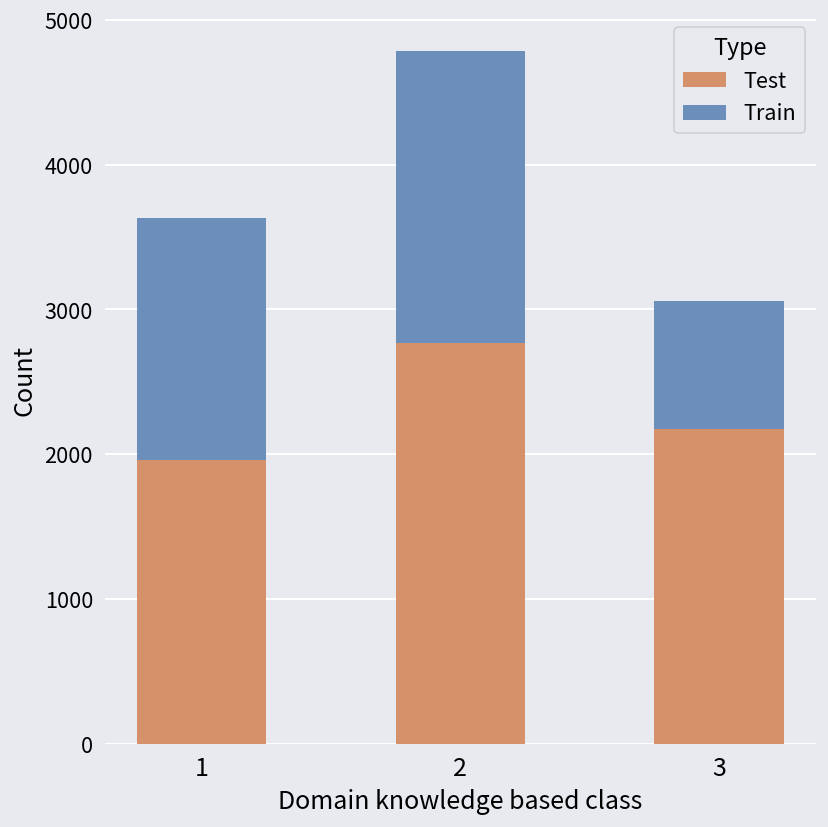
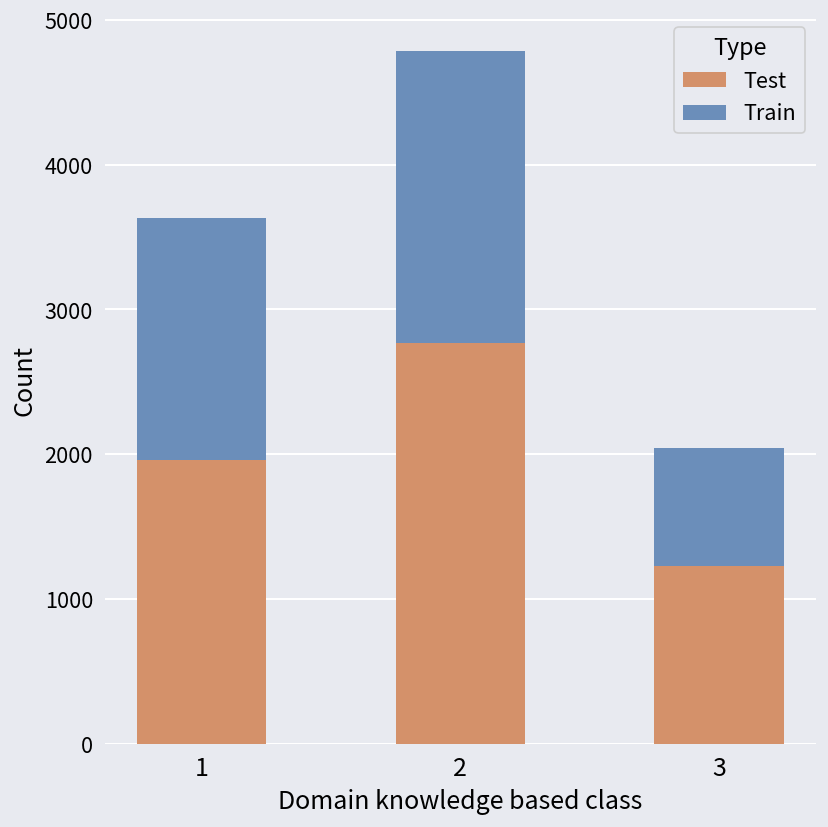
Test, 3: 2170 -> 1230
Train, 3: 890 -> 810
